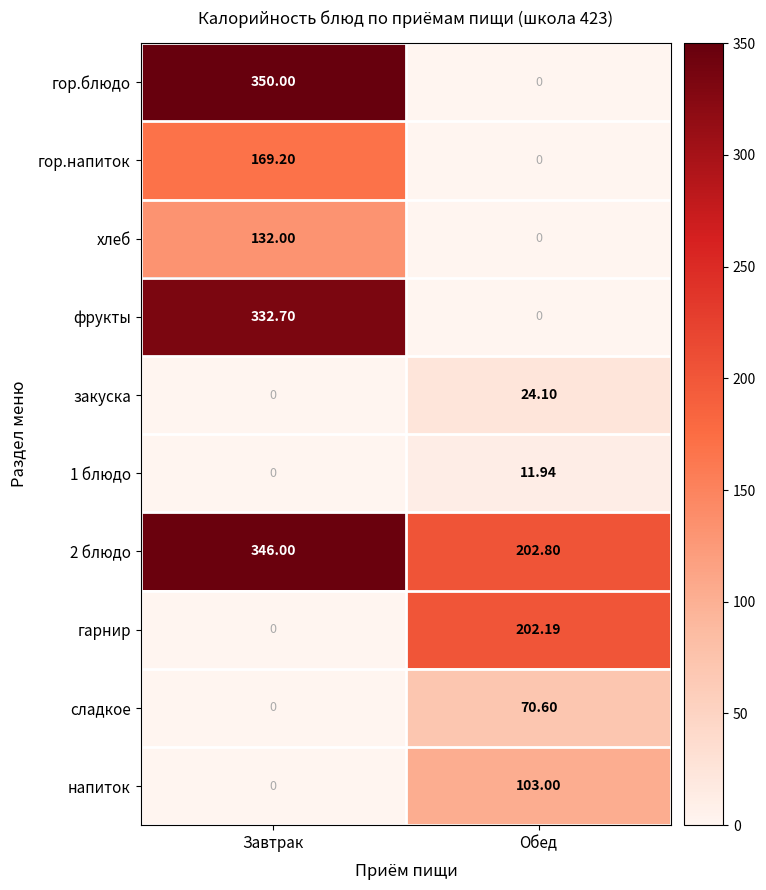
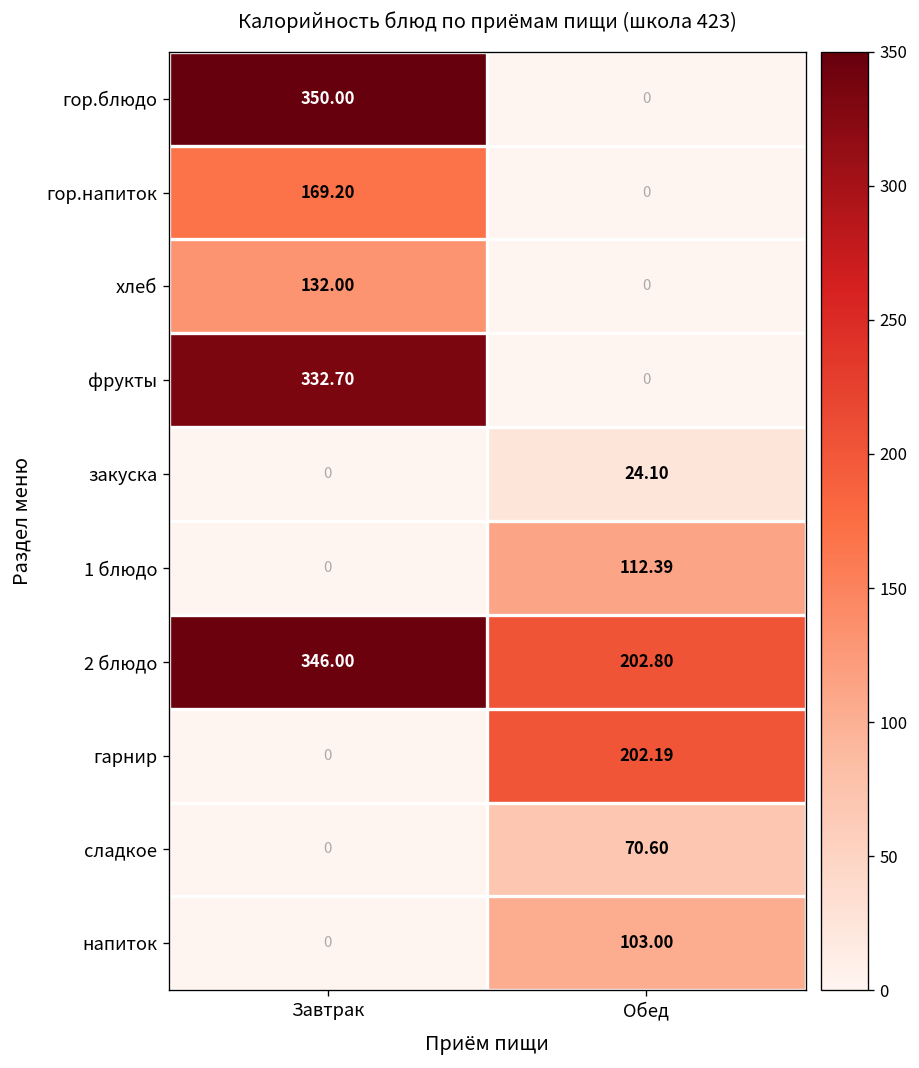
1 блюдо, Обед: 11.94 -> 112.39
